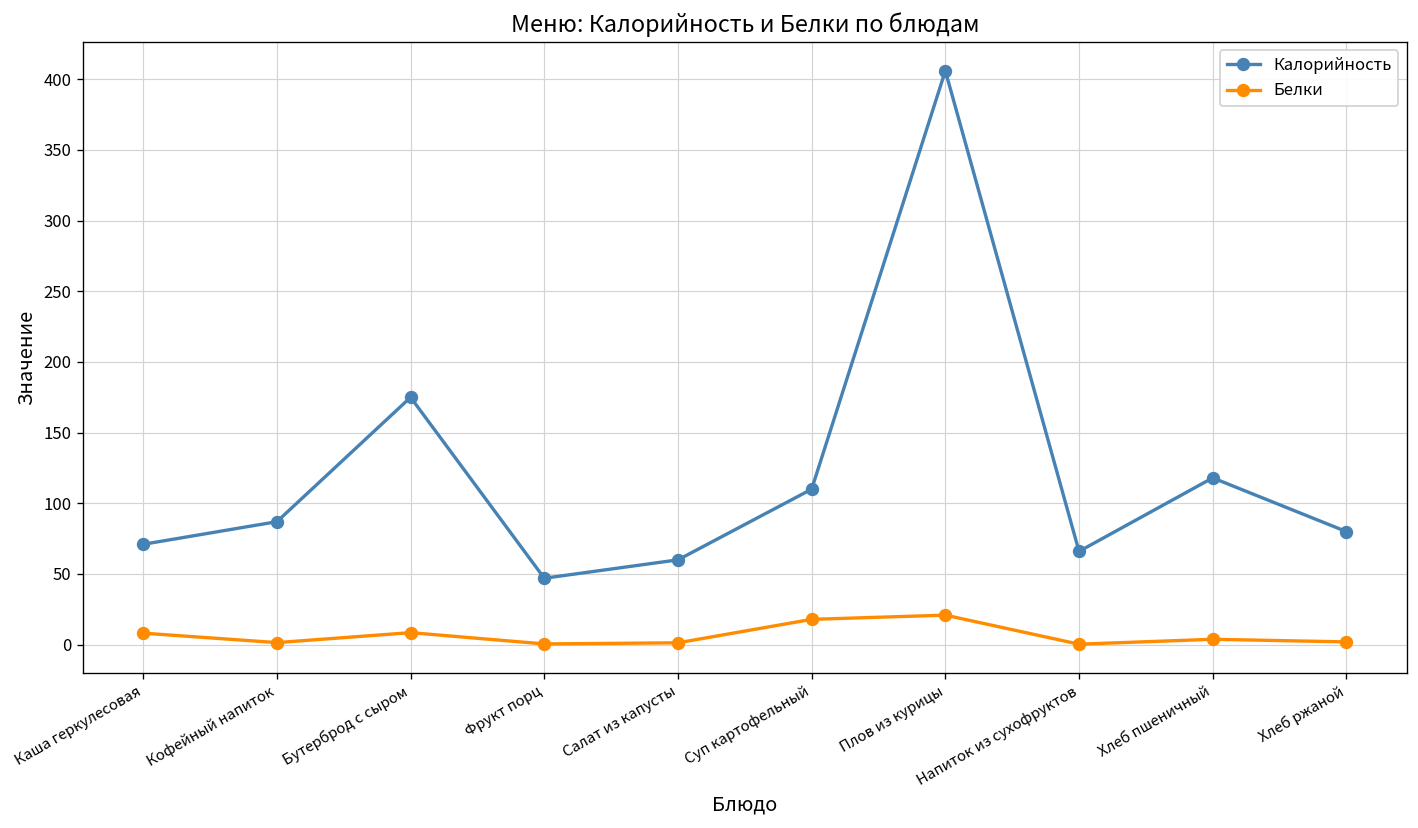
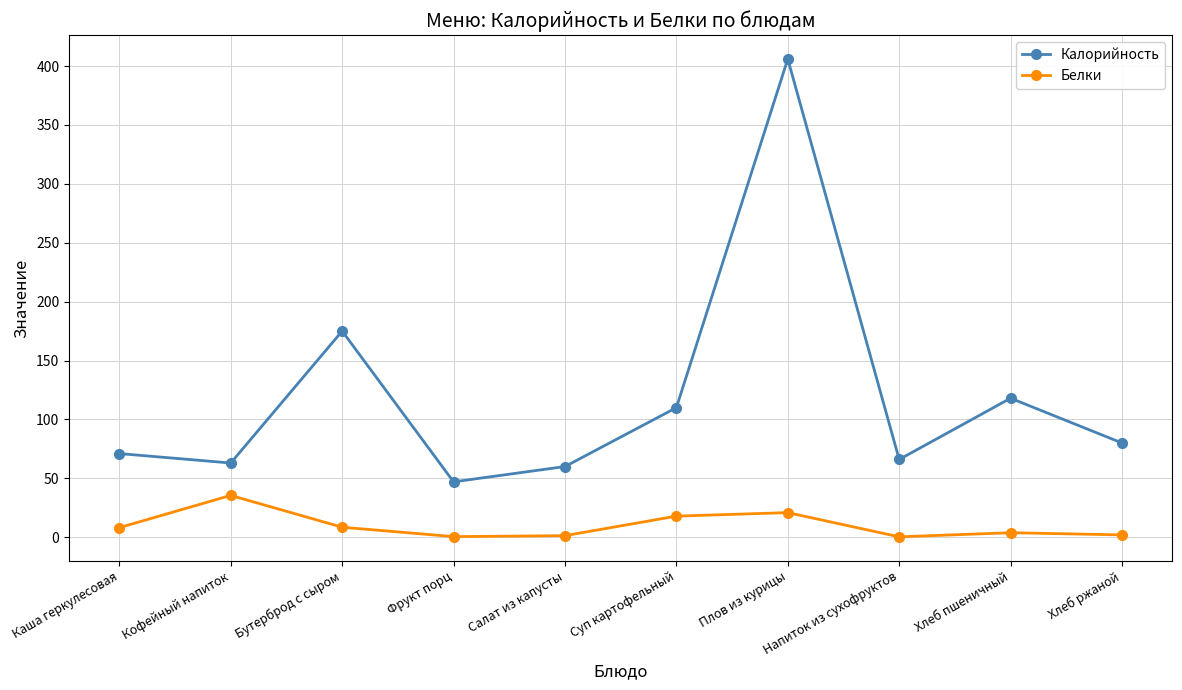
Калорийность, Кофейный напиток: 87 -> 63
Белки, Кофейный напиток: 1 -> 36
